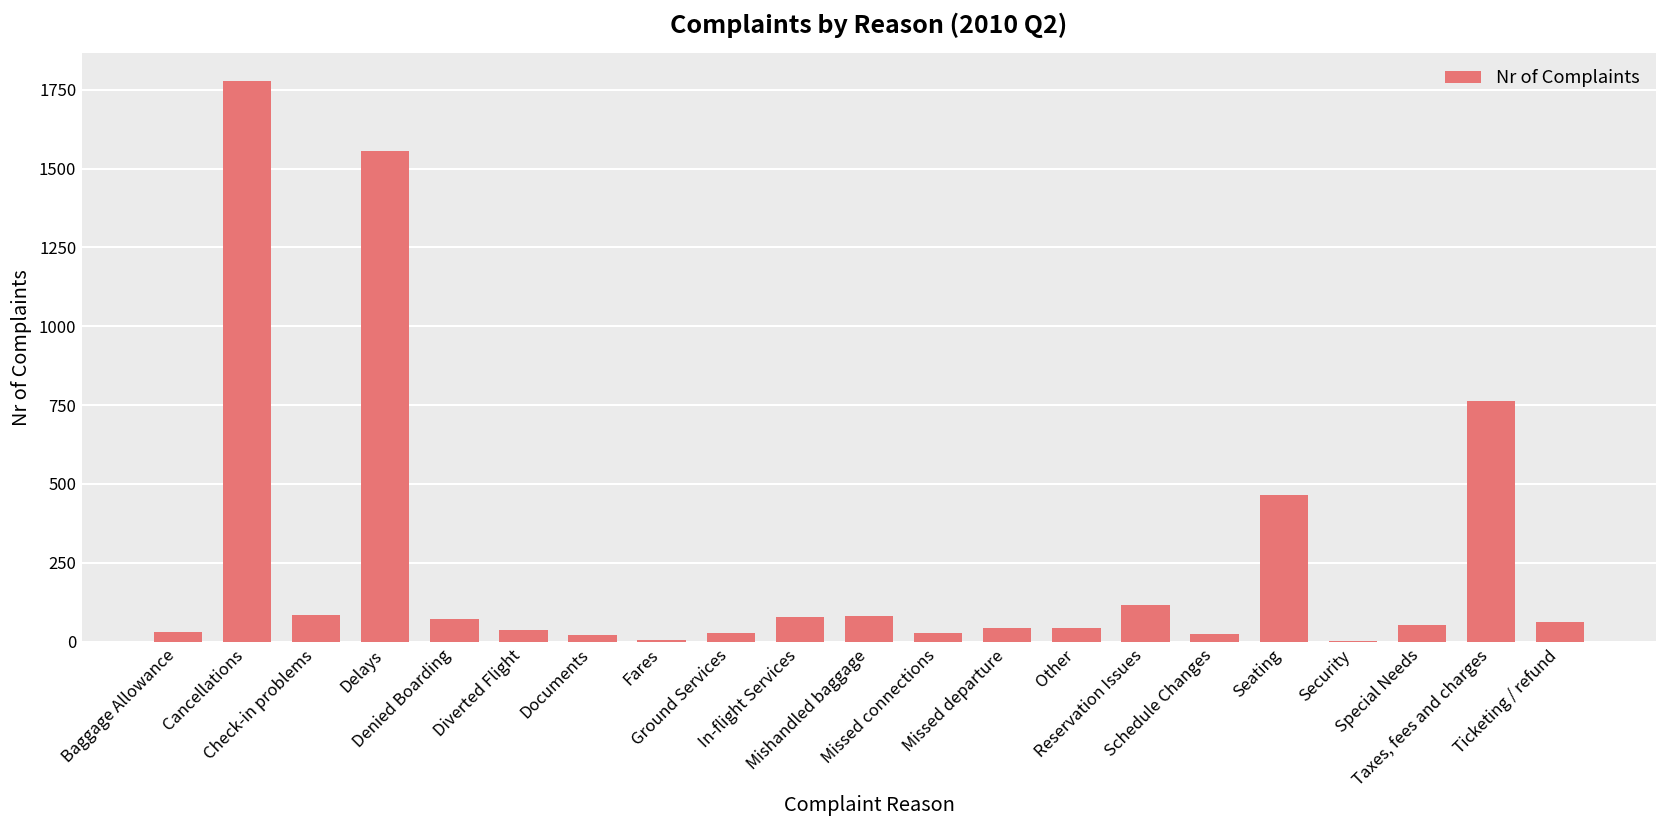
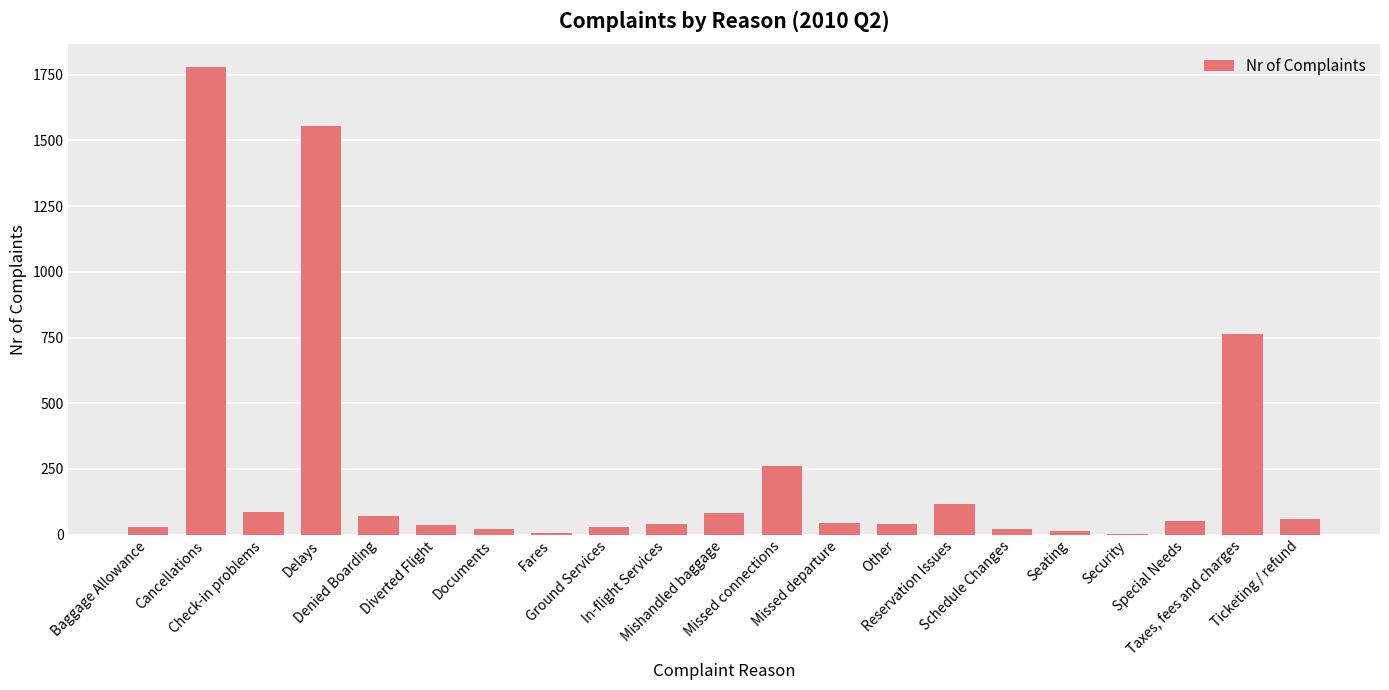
In-flight Services: 80 -> 40
Missed connections: 30 -> 260
Seating: 470 -> 20
